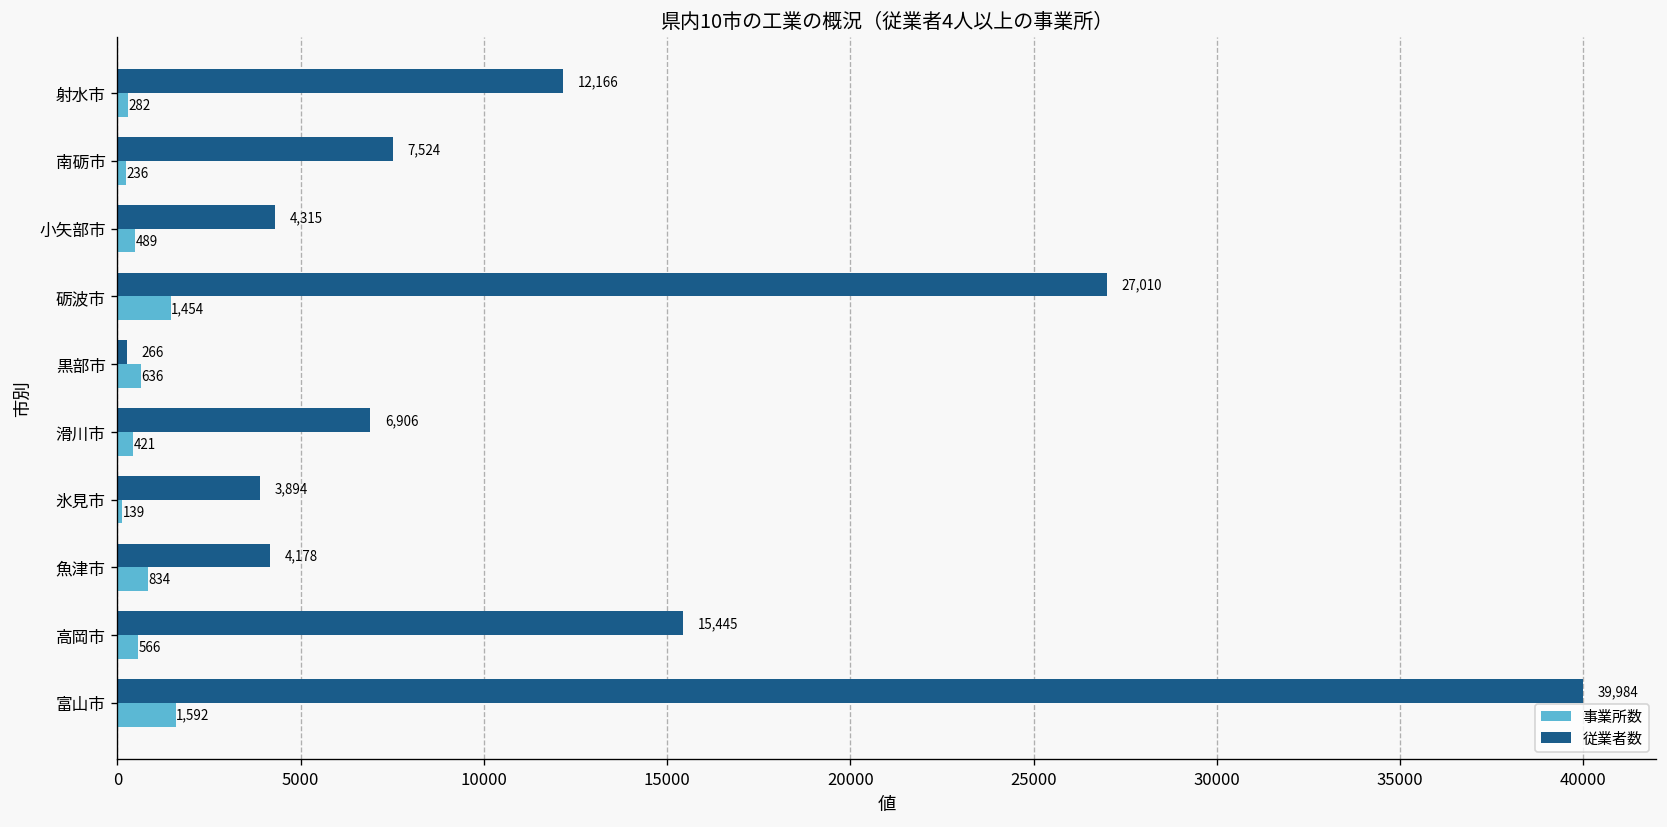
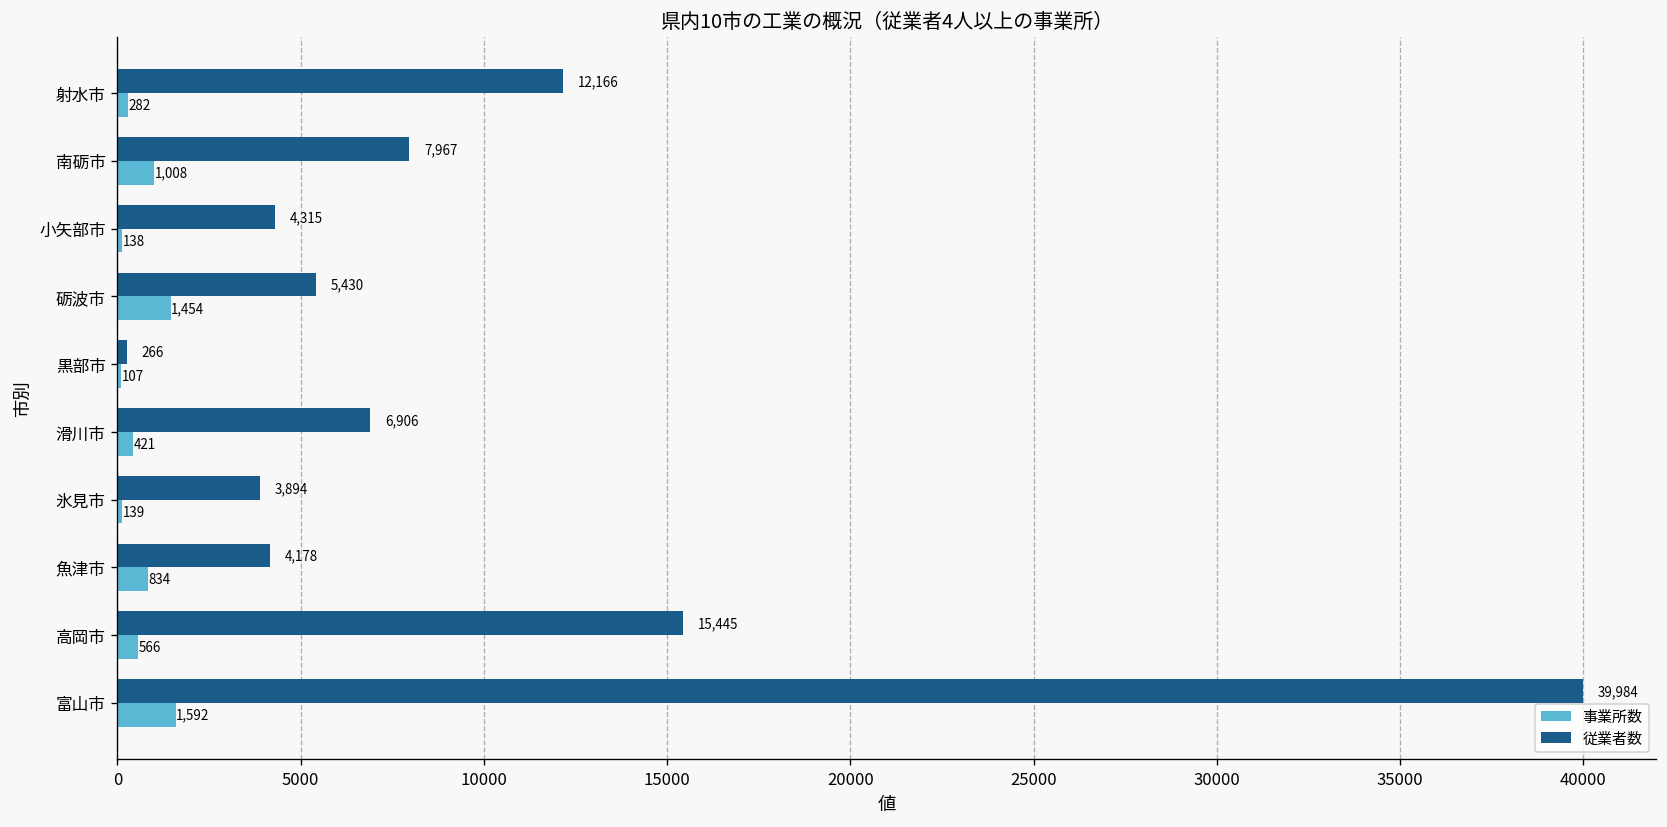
従業者数, 南砺市: 7,524 -> 7,967
事業所数, 南砺市: 236 -> 1,008
事業所数, 小矢部市: 489 -> 138
従業者数, 砺波市: 27,010 -> 5,430
事業所数, 黒部市: 636 -> 107
